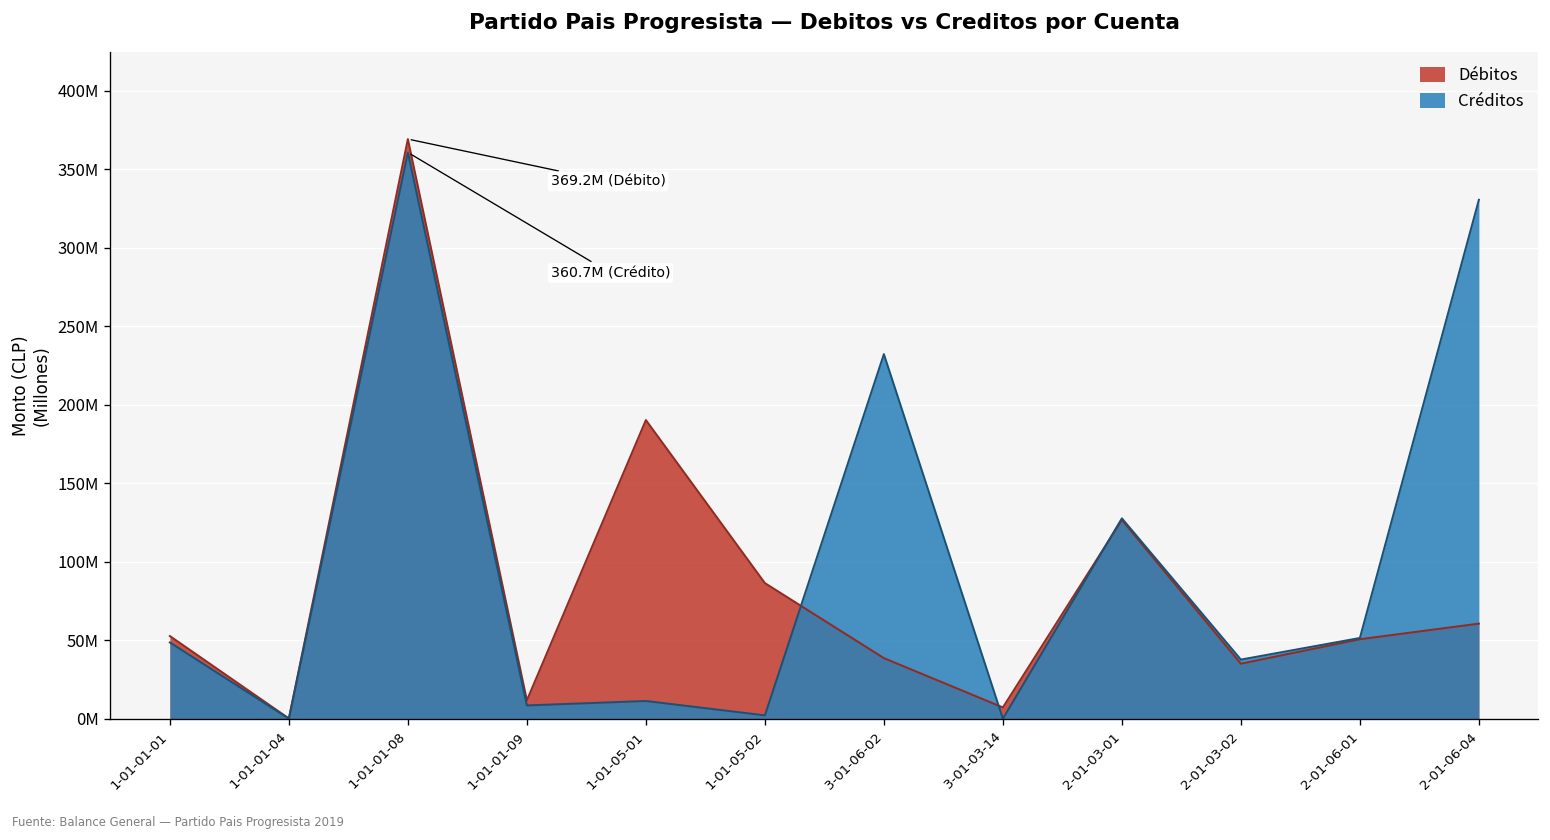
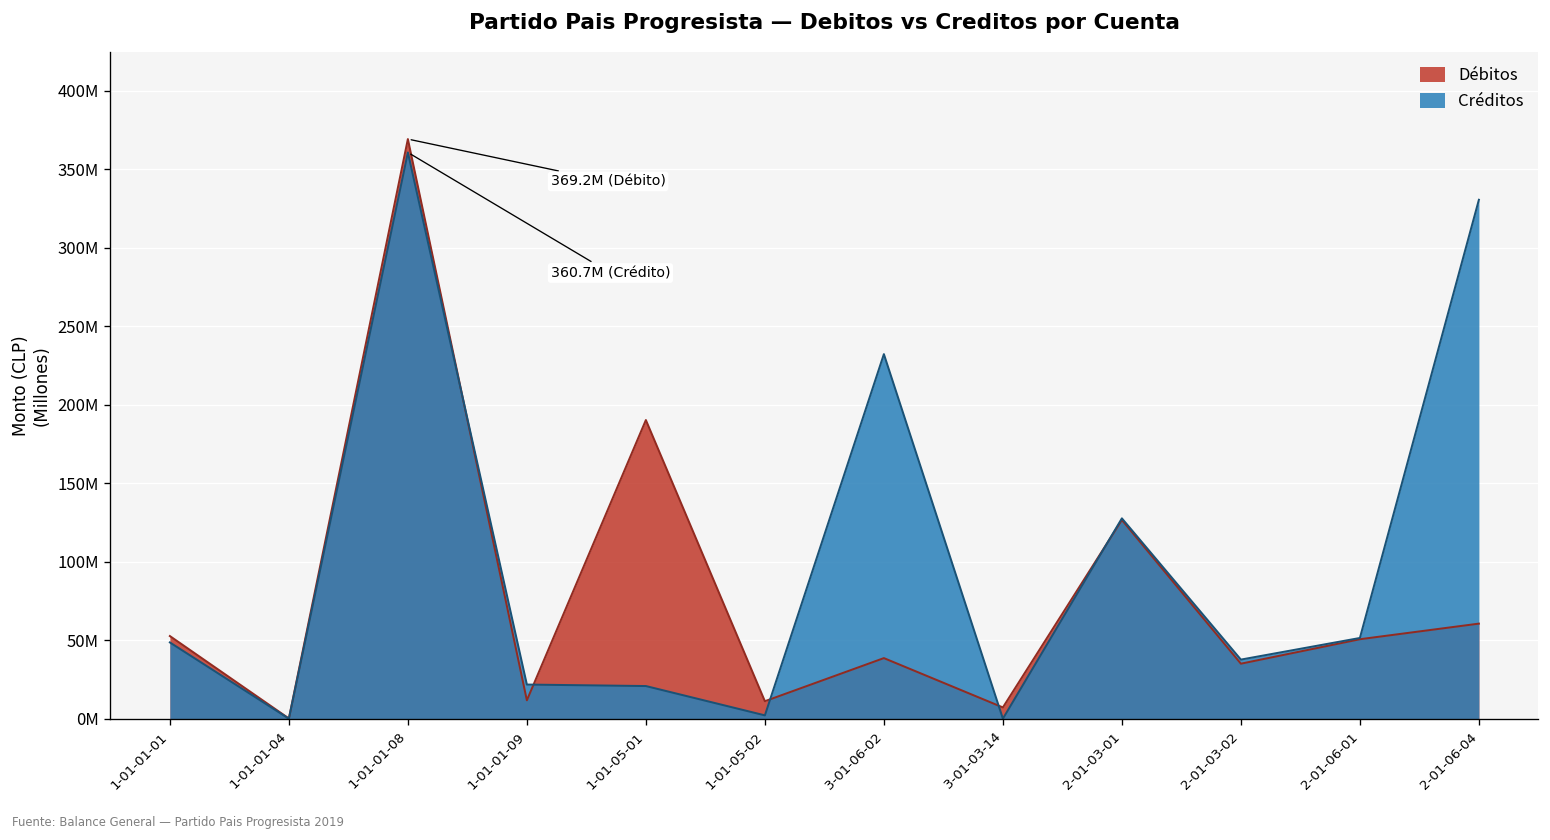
Créditos, 1-01-01-09: 8000000 -> 22000000
Créditos, 1-01-05-01: 11000000 -> 21000000
Débitos, 1-01-05-02: 86000000 -> 11000000
